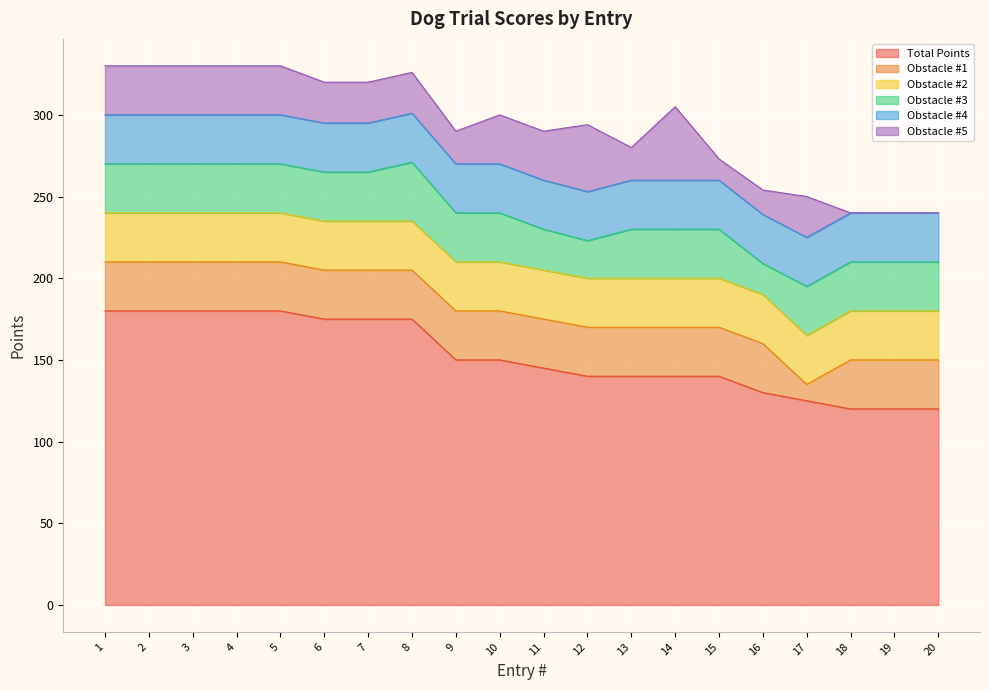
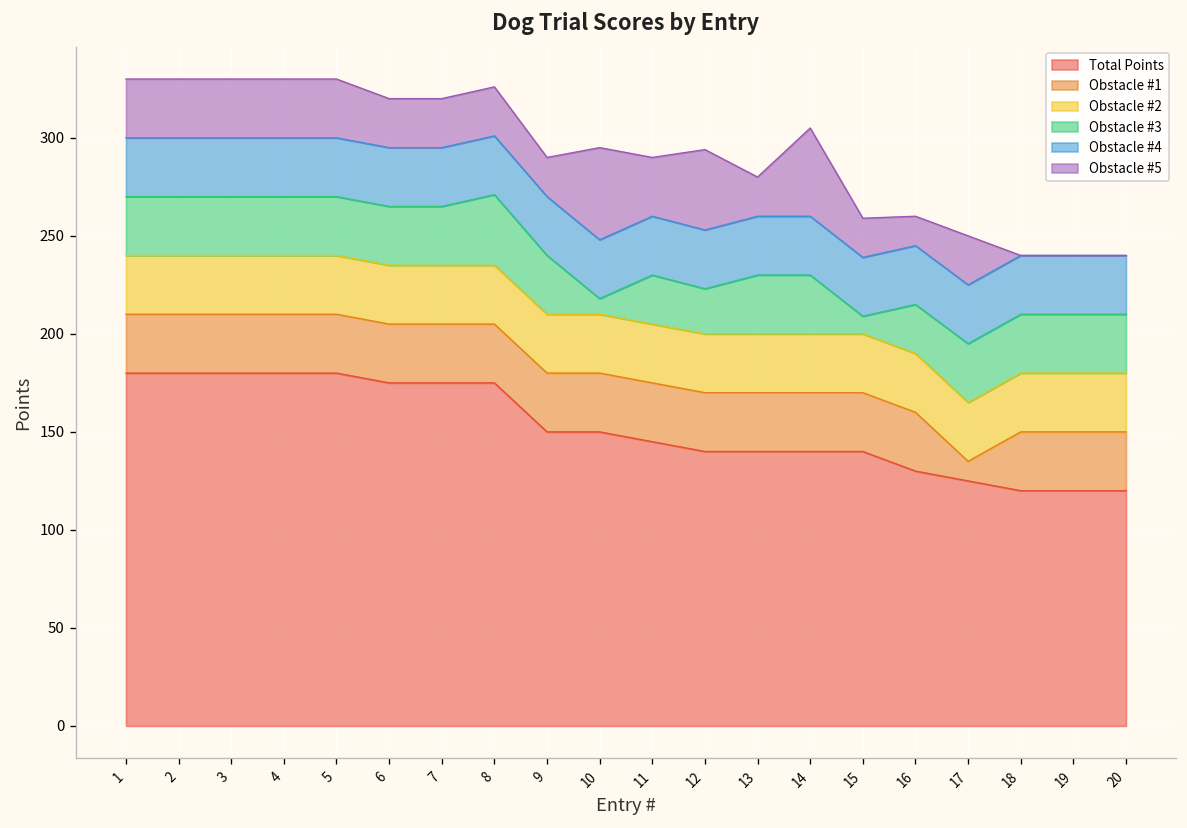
Obstacle #3, 10: 30 -> 8
Obstacle #5, 10: 30 -> 47
Obstacle #3, 15: 30 -> 9
Obstacle #5, 15: 13 -> 20
Obstacle #3, 16: 19 -> 25
